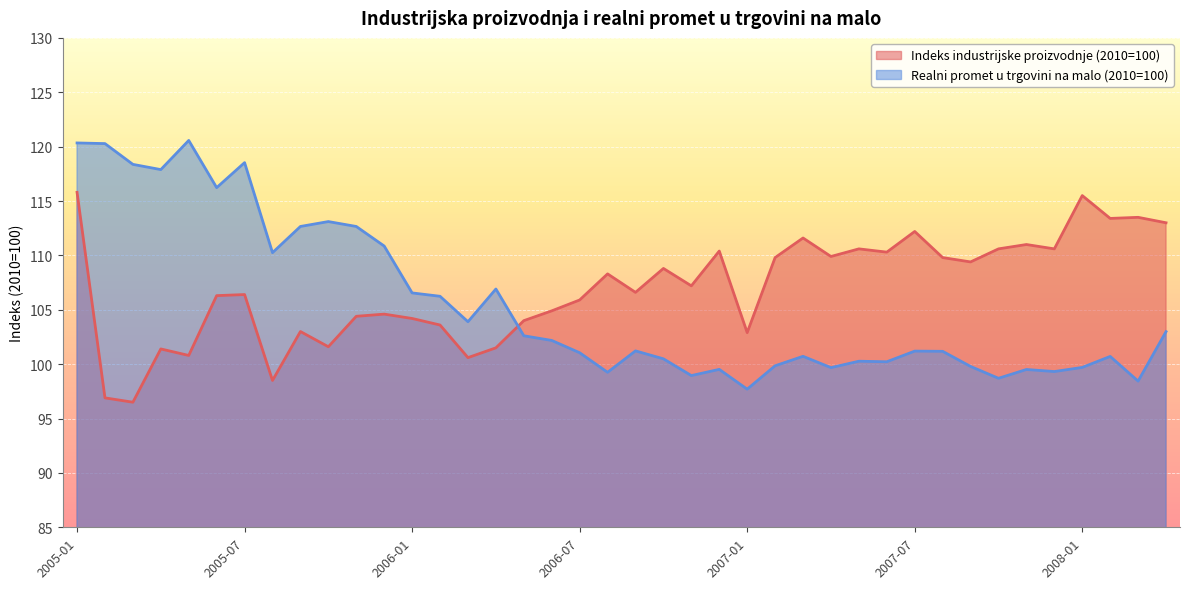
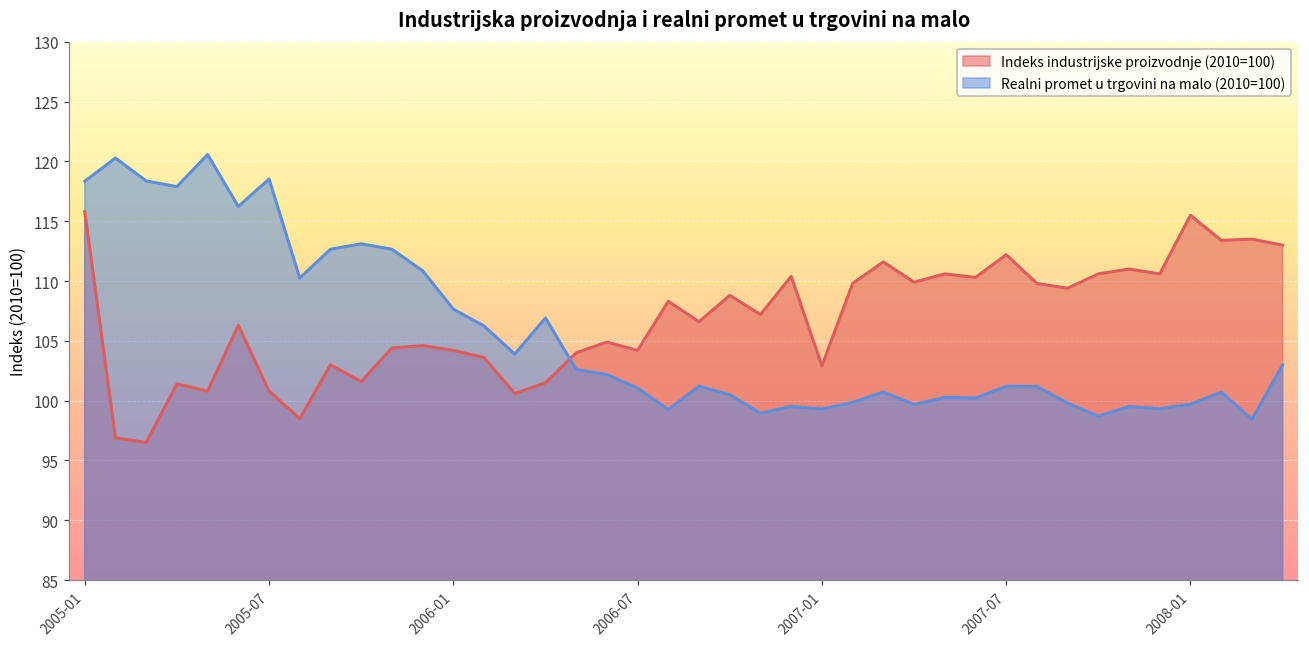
Realni promet u trgovini na malo (2010=100), 2005-01: 120.3 -> 118.3
Indeks industrijske proizvodnje (2010=100), 2005-07: 106.4 -> 100.8
Realni promet u trgovini na malo (2010=100), 2006-01: 106.6 -> 107.7
Indeks industrijske proizvodnje (2010=100), 2006-07: 105.9 -> 104.2
Realni promet u trgovini na malo (2010=100), 2007-01: 97.7 -> 99.3
